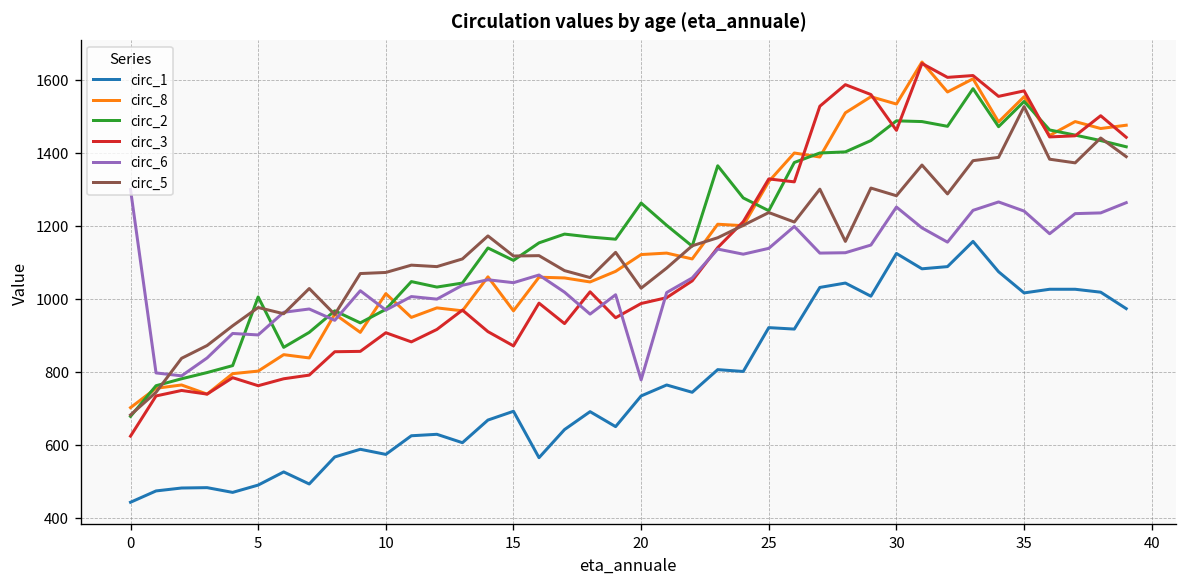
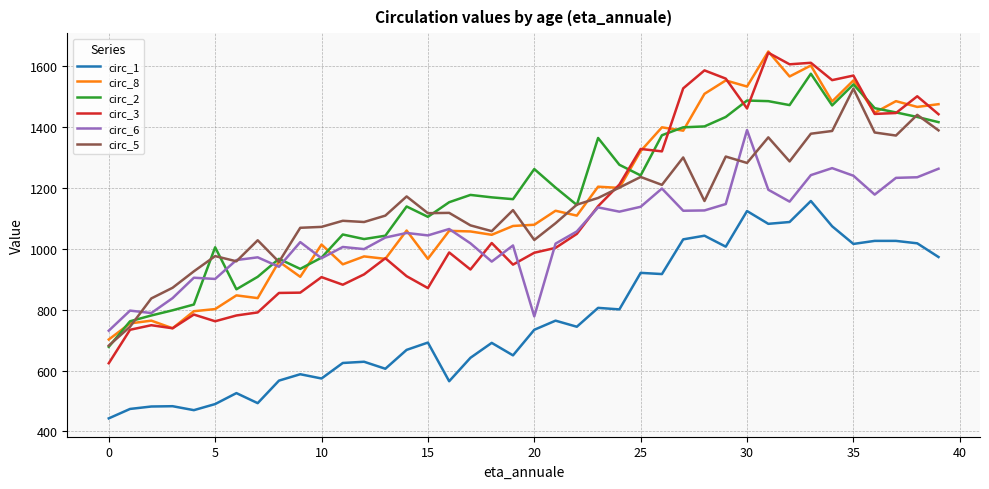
circ_6, 0: 1300 -> 730
circ_8, 20: 1120 -> 1080
circ_6, 30: 1250 -> 1390
